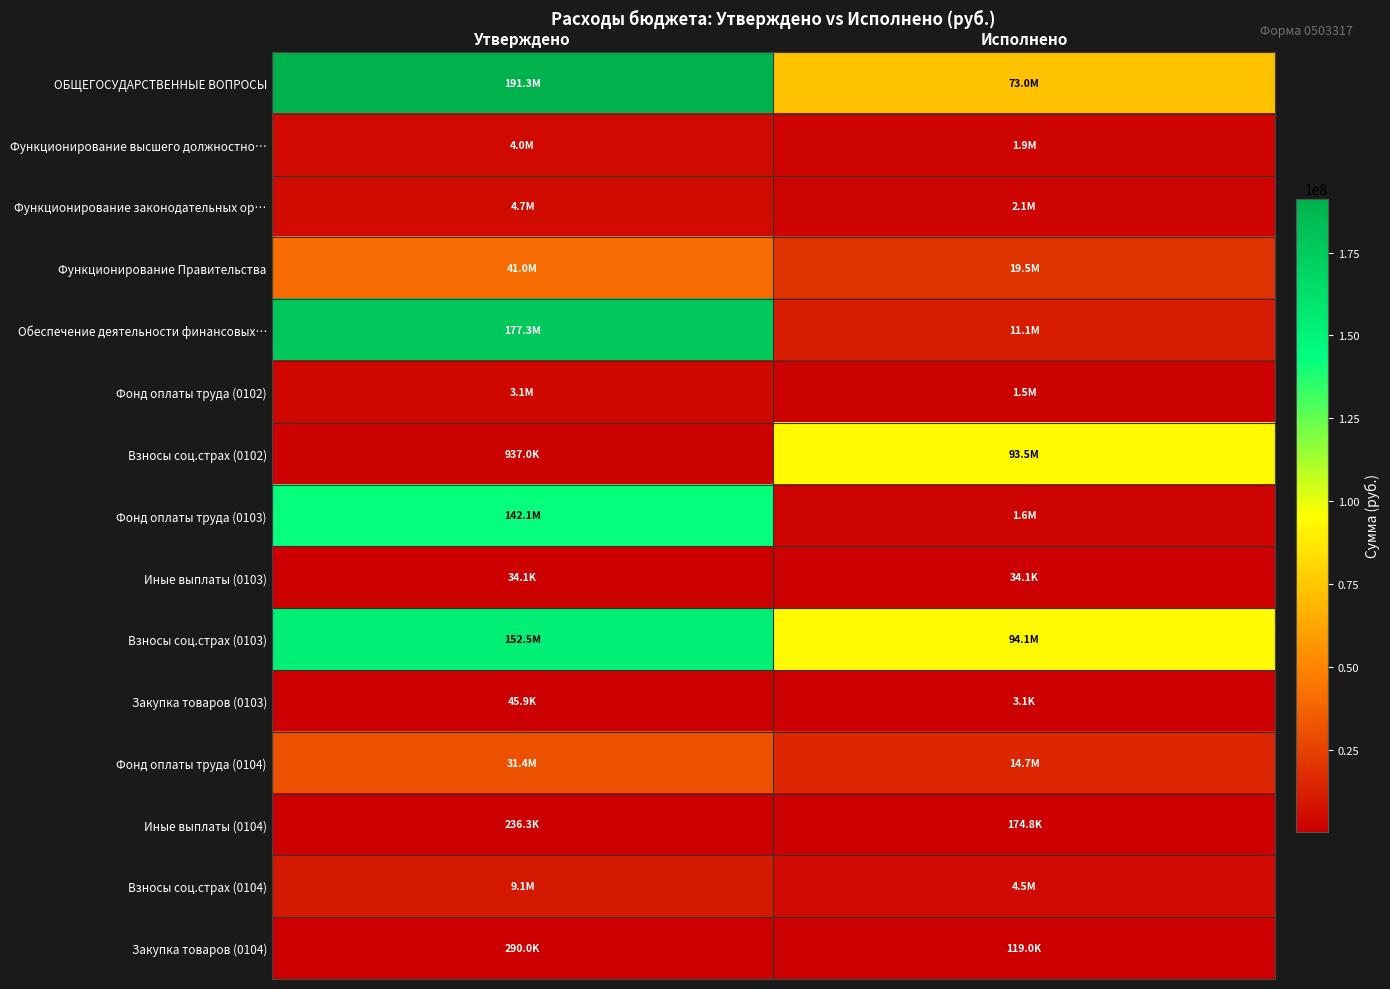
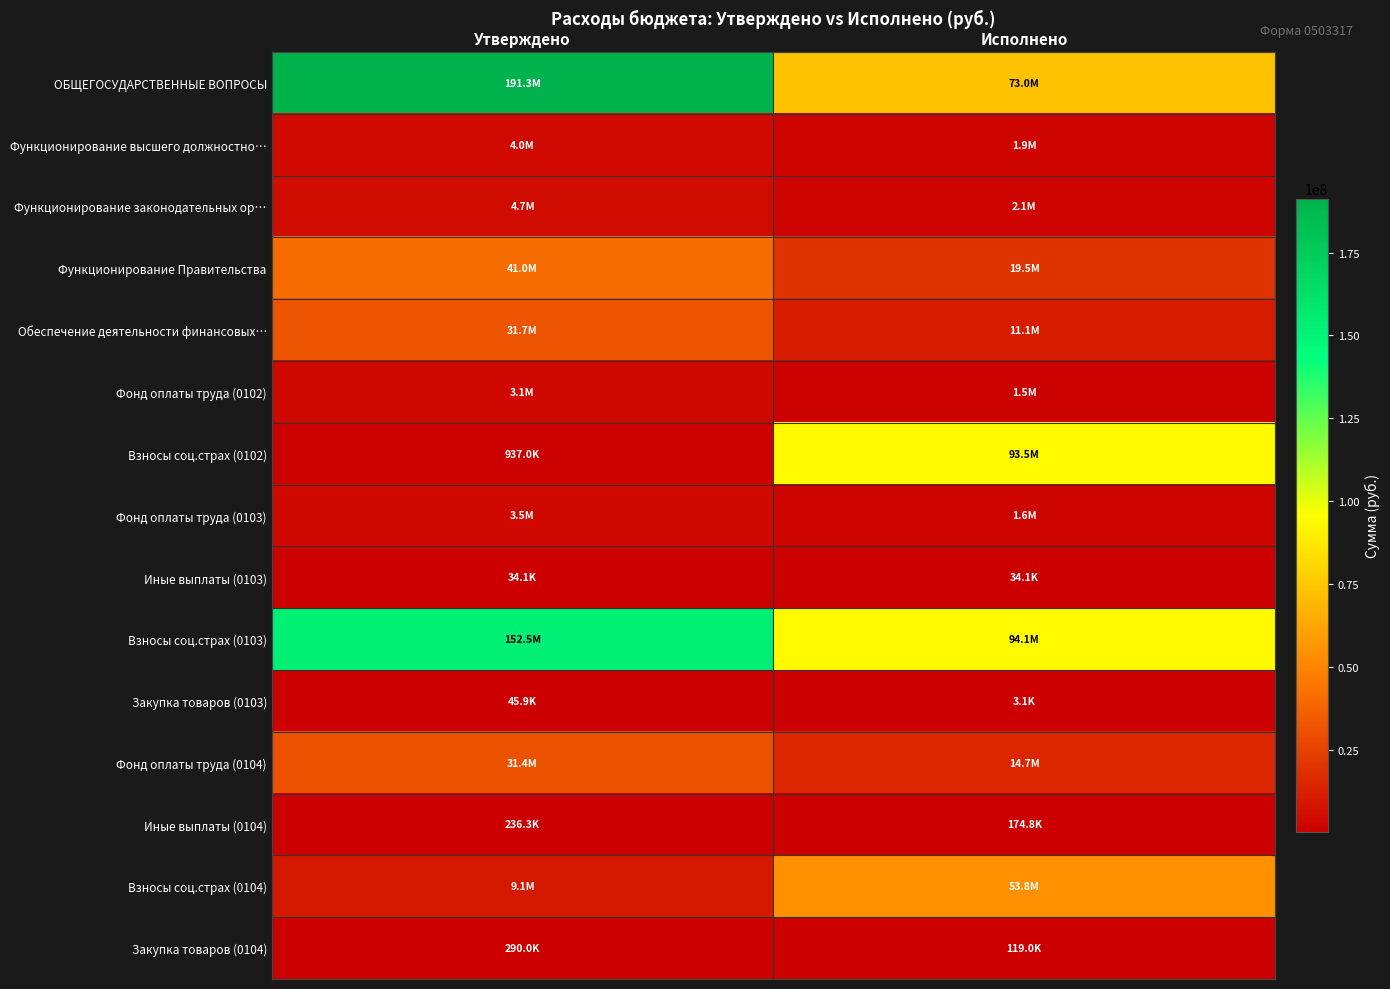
Обеспечение деятельности финансовых…, Утверждено: 177.3M -> 31.7M
Фонд оплаты труда (0103), Утверждено: 142.1M -> 3.5M
Взносы соц.страх (0104), Исполнено: 4.5M -> 53.8M
